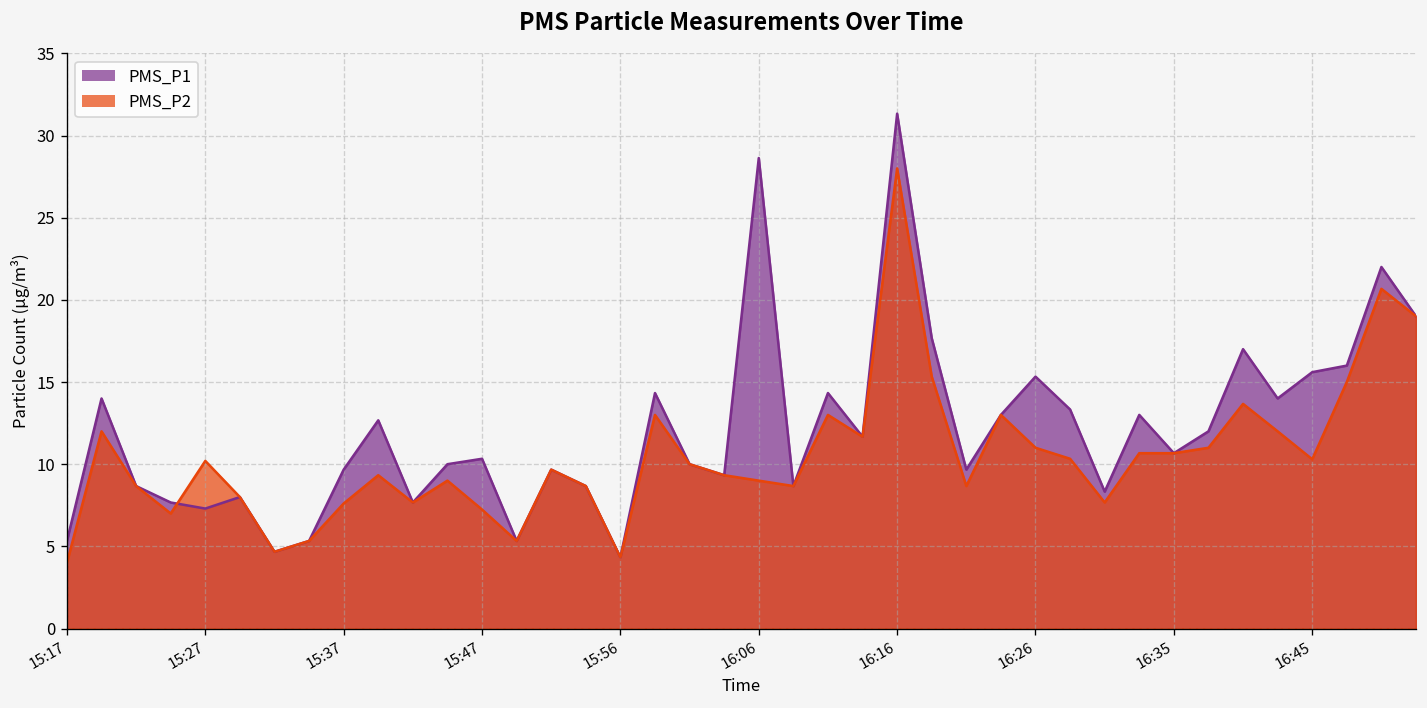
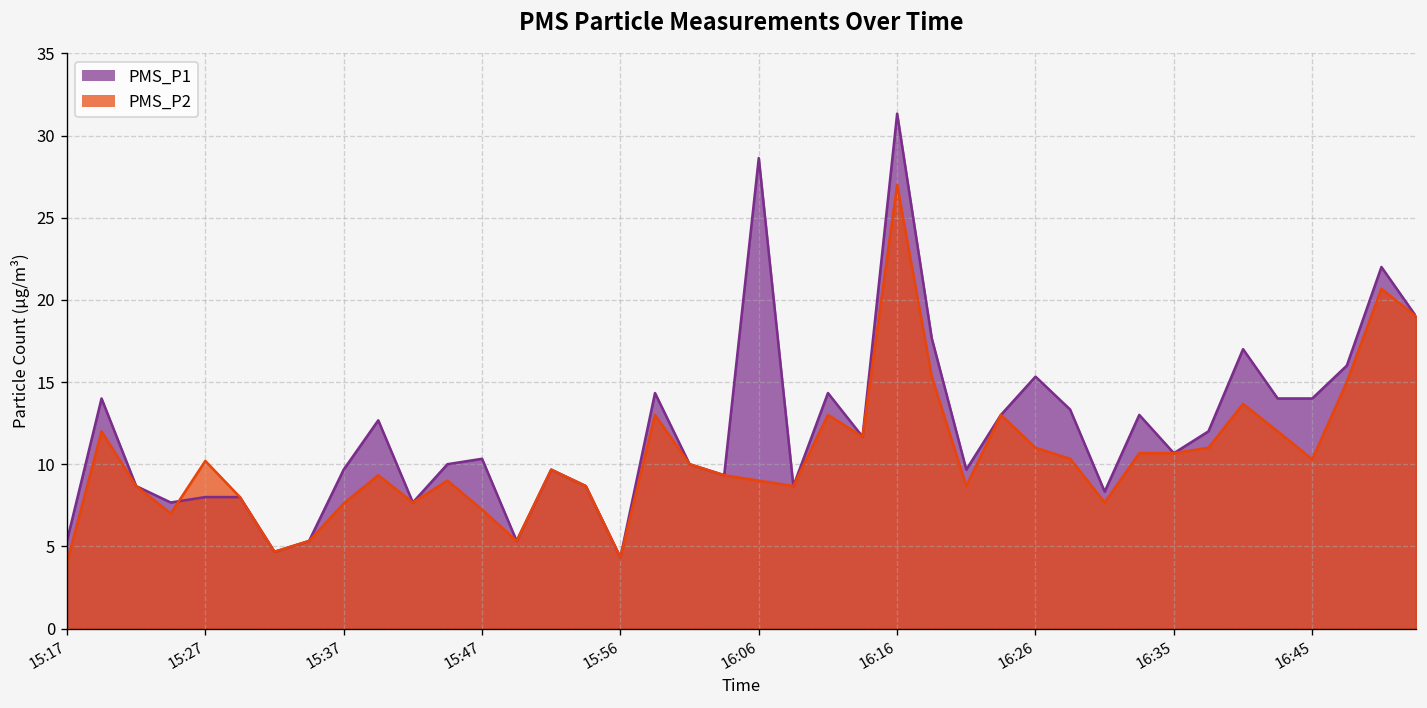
PMS_P1, 15:27: 7.3 -> 8.0
PMS_P2, 16:16: 28 -> 27
PMS_P1, 16:45: 15.6 -> 14.0
